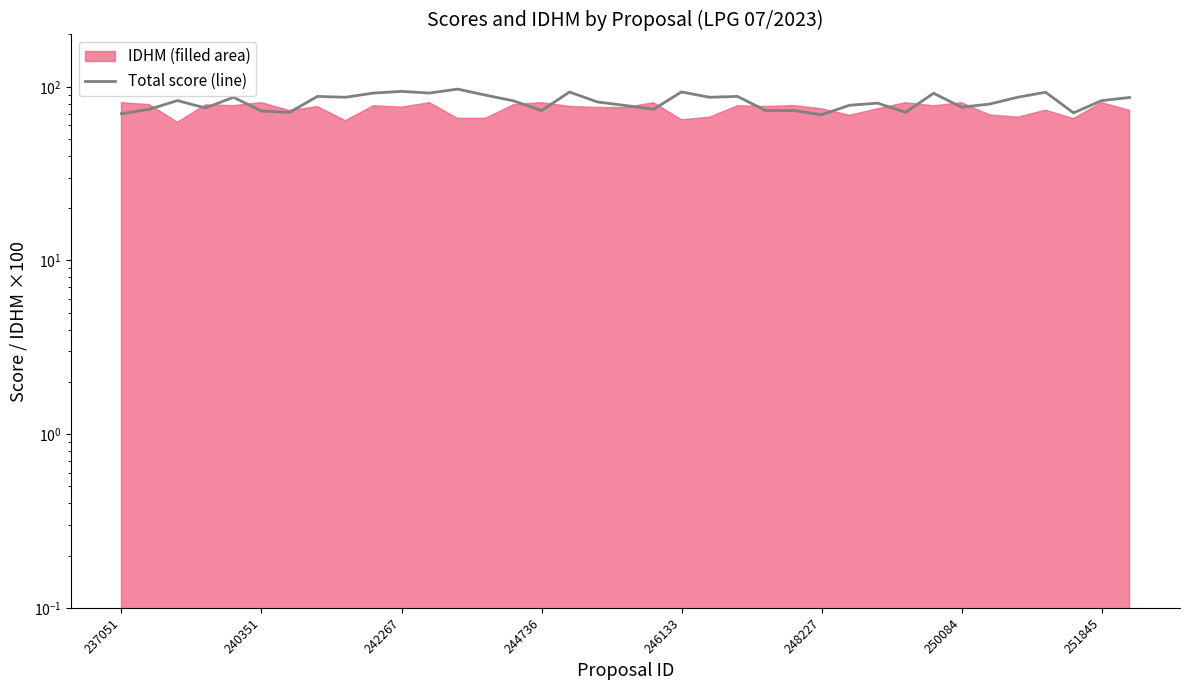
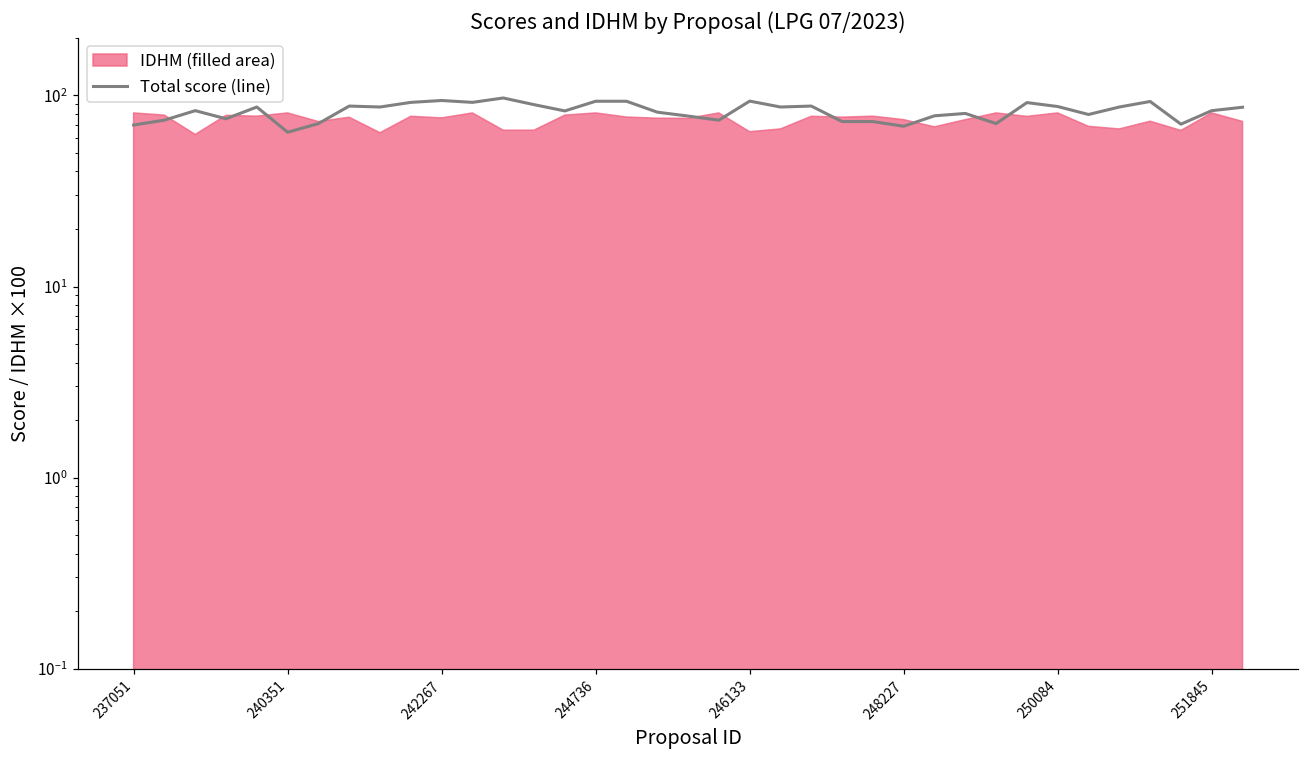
Total score (line), 240351: 73 -> 64
Total score (line), 244736: 73 -> 90
Total score (line), 250084: 80 -> 90
